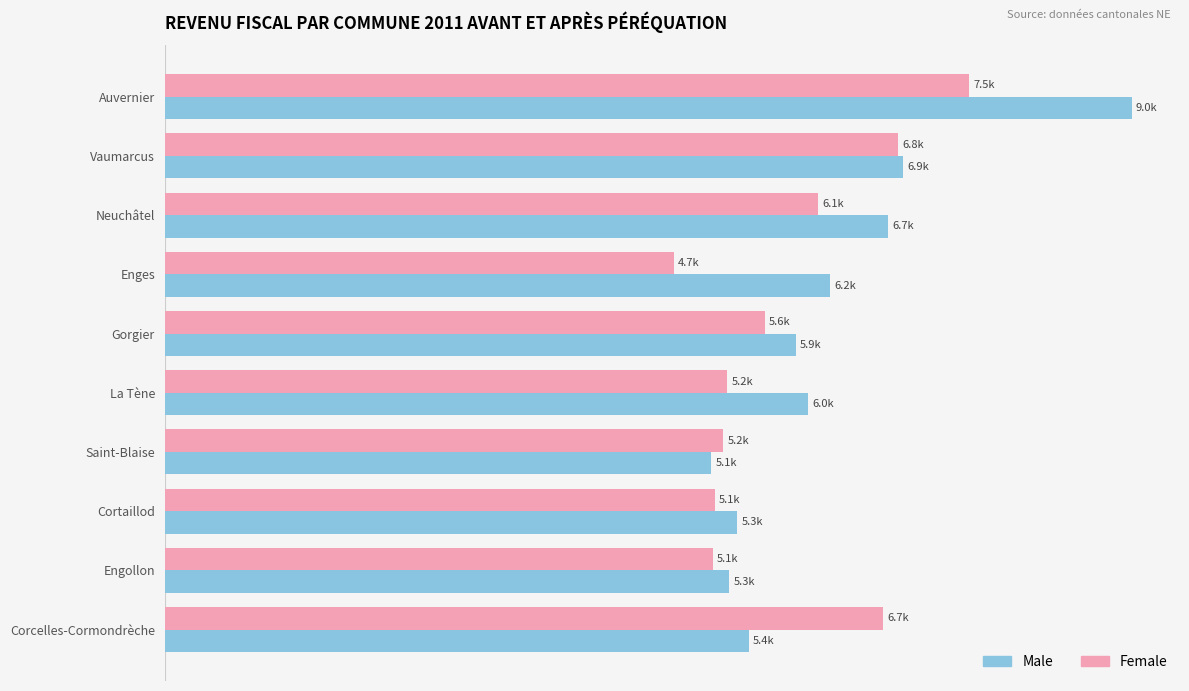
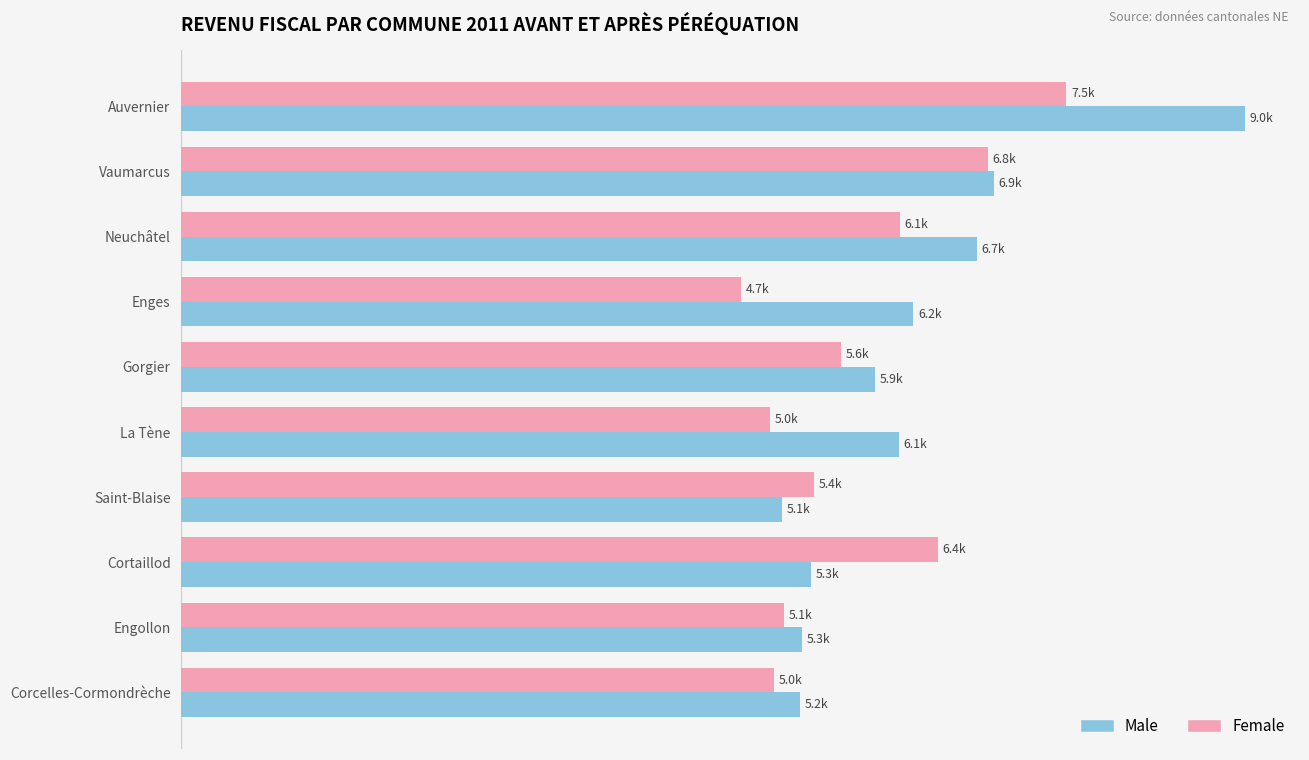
Female, La Tène: 5.2k -> 5.0k
Male, La Tène: 6.0k -> 6.1k
Female, Saint-Blaise: 5.2k -> 5.4k
Female, Cortaillod: 5.1k -> 6.4k
Female, Corcelles-Cormondrèche: 6.7k -> 5.0k
Male, Corcelles-Cormondrèche: 5.4k -> 5.2k
